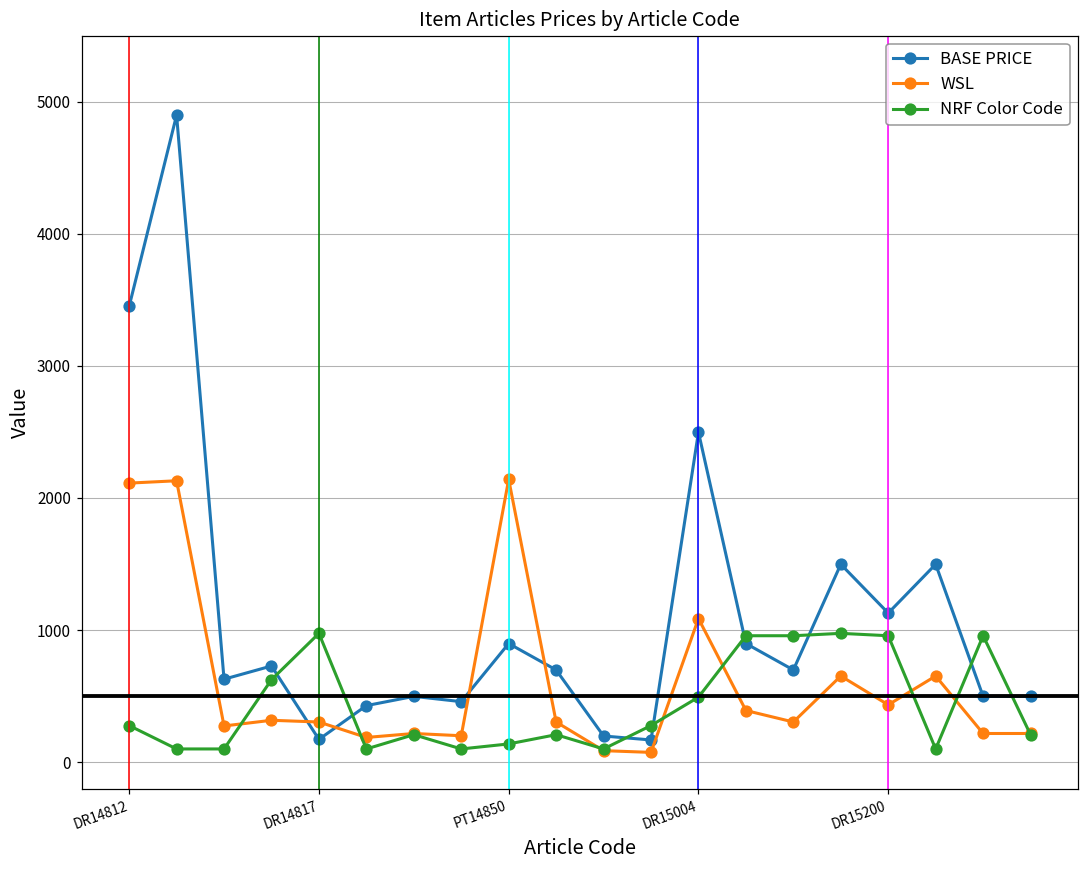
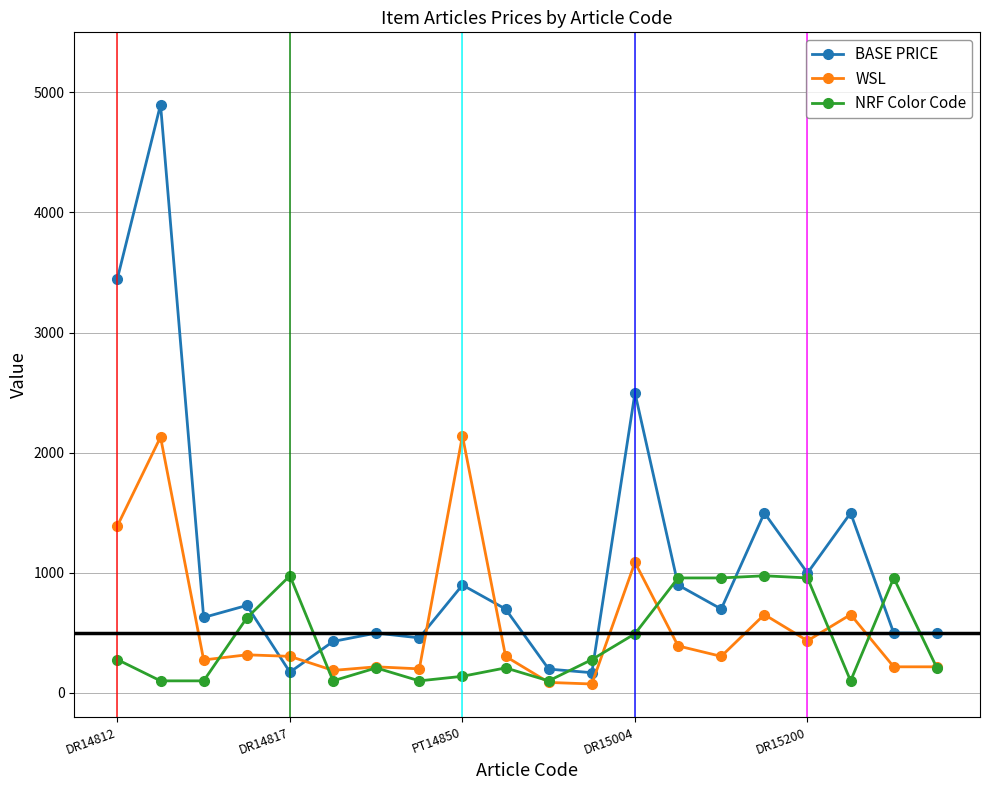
WSL, DR14812: 2110 -> 1390
BASE PRICE, DR15200: 1130 -> 1000
